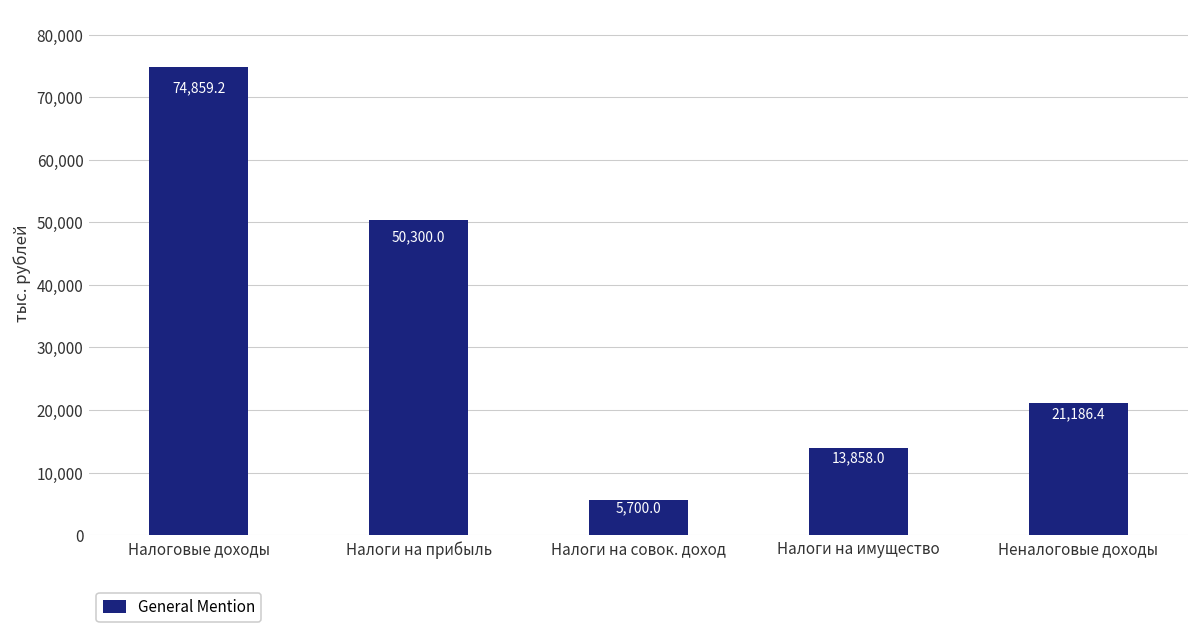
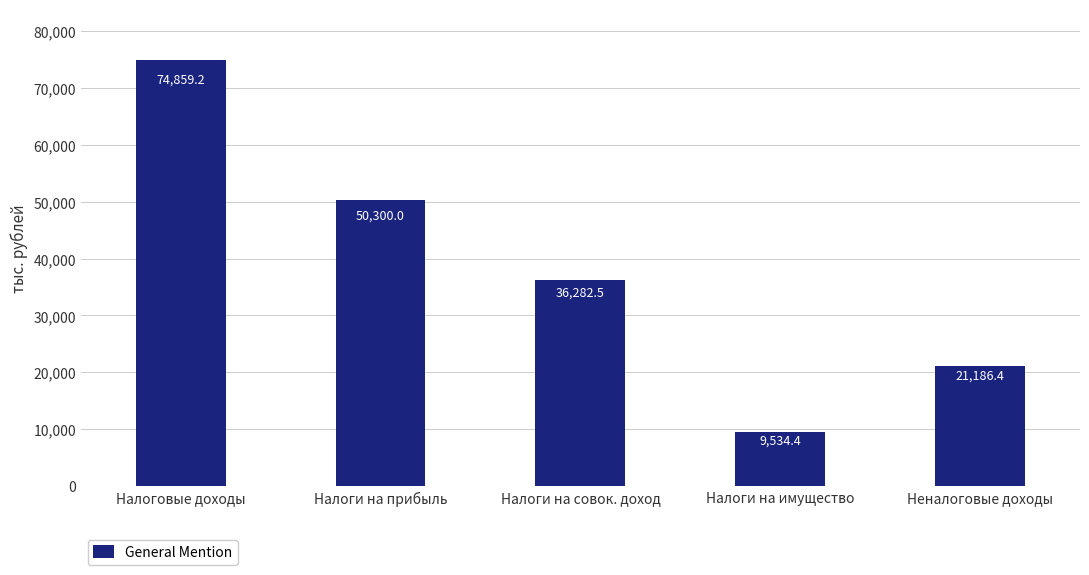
Налоги на совок. доход: 5,700.0 -> 36,282.5
Налоги на имущество: 13,858.0 -> 9,534.4
